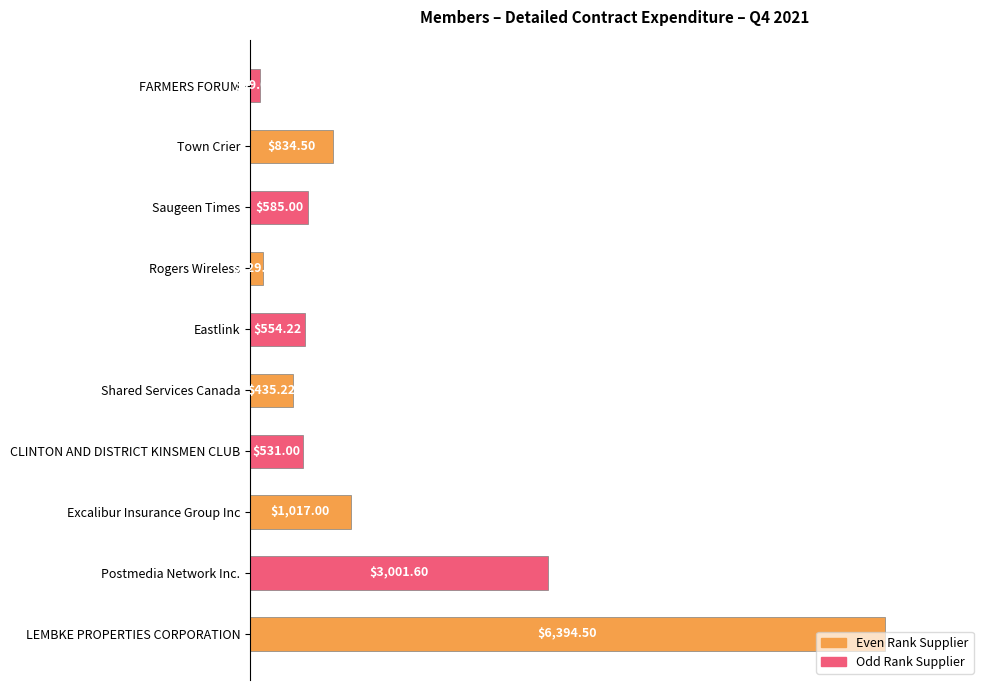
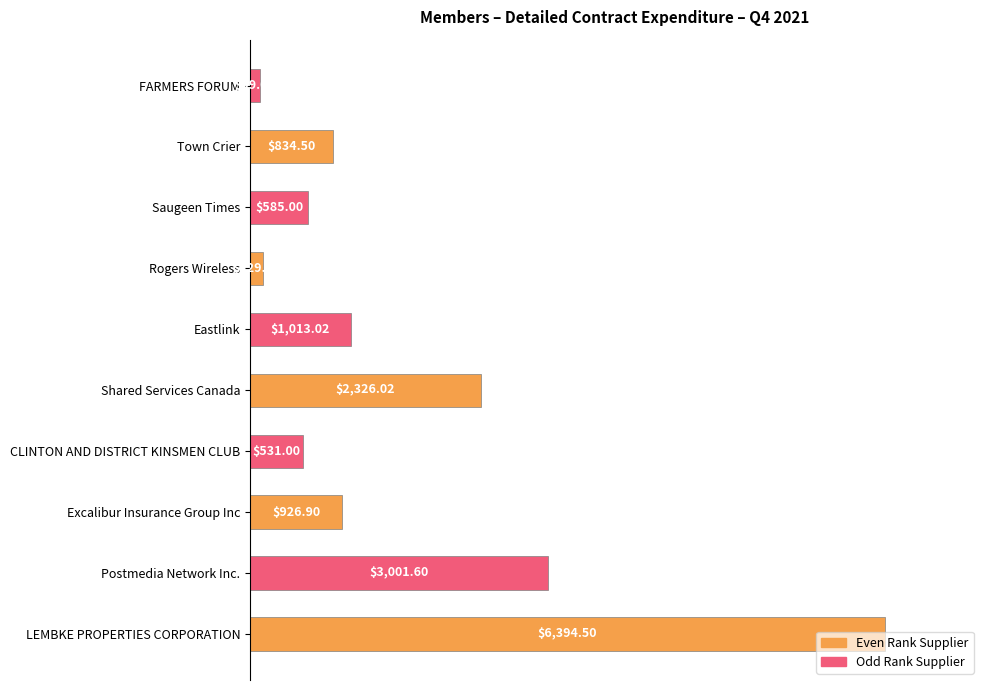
Eastlink: $554.22 -> $1,013.02
Shared Services Canada: $435.22 -> $2,326.02
Excalibur Insurance Group Inc: $1,017.00 -> $926.90
